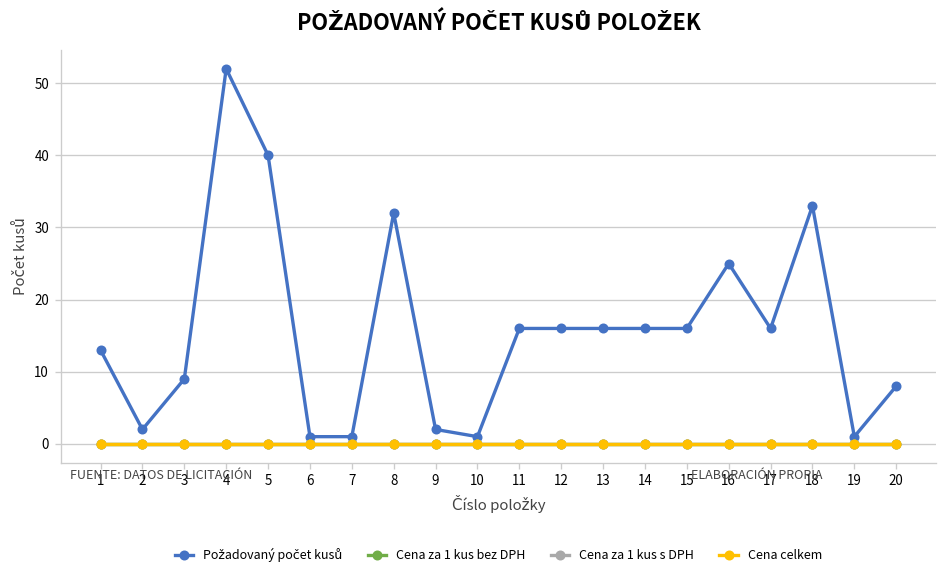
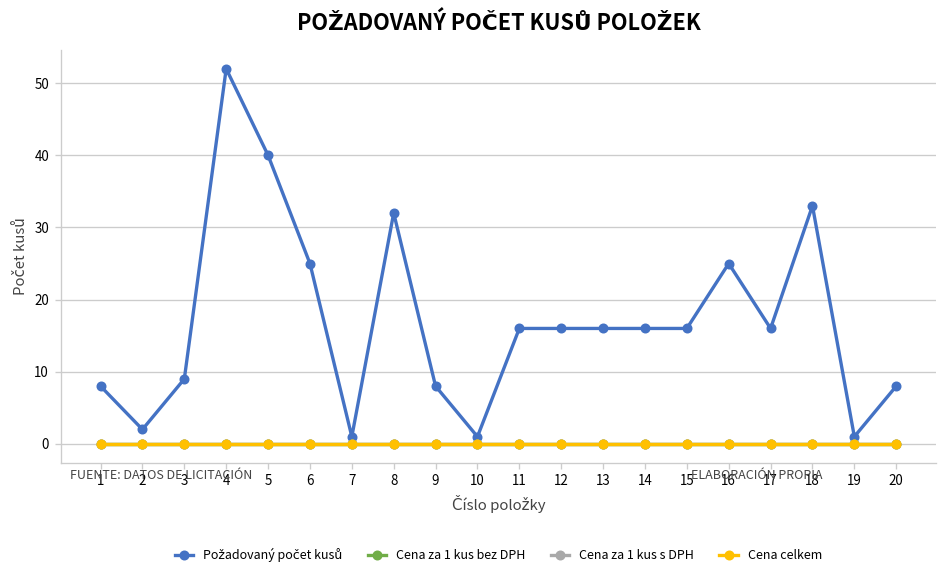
Požadovaný počet kusů, 1: 13 -> 8
Požadovaný počet kusů, 6: 1 -> 25
Požadovaný počet kusů, 9: 2 -> 8
